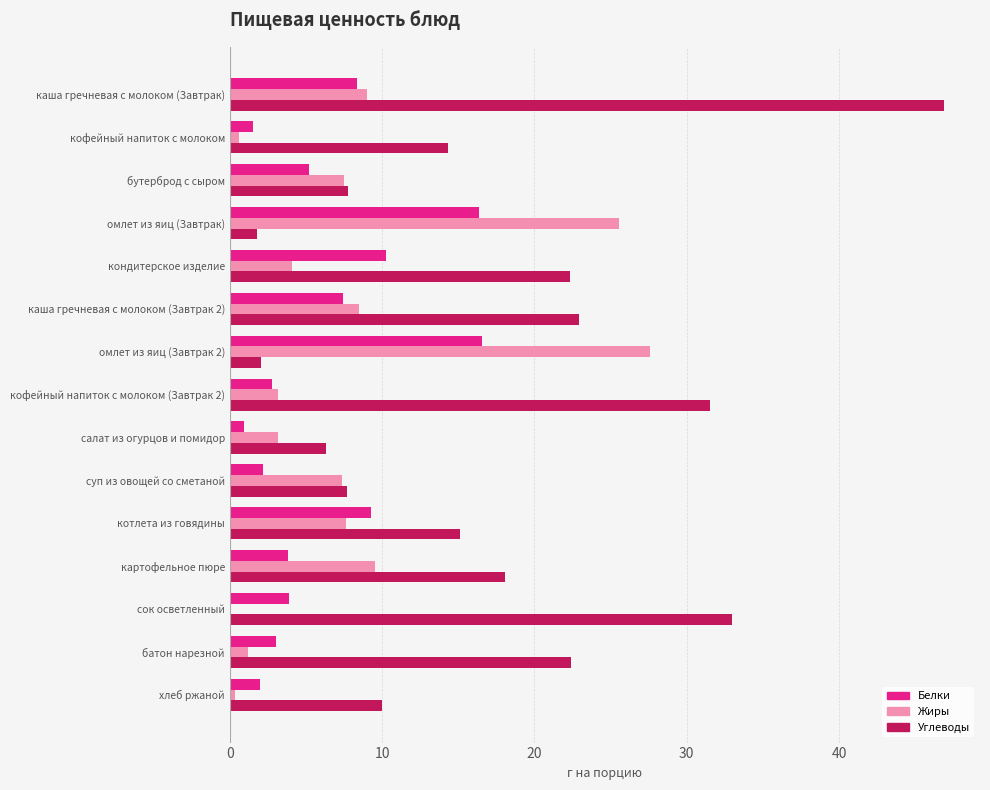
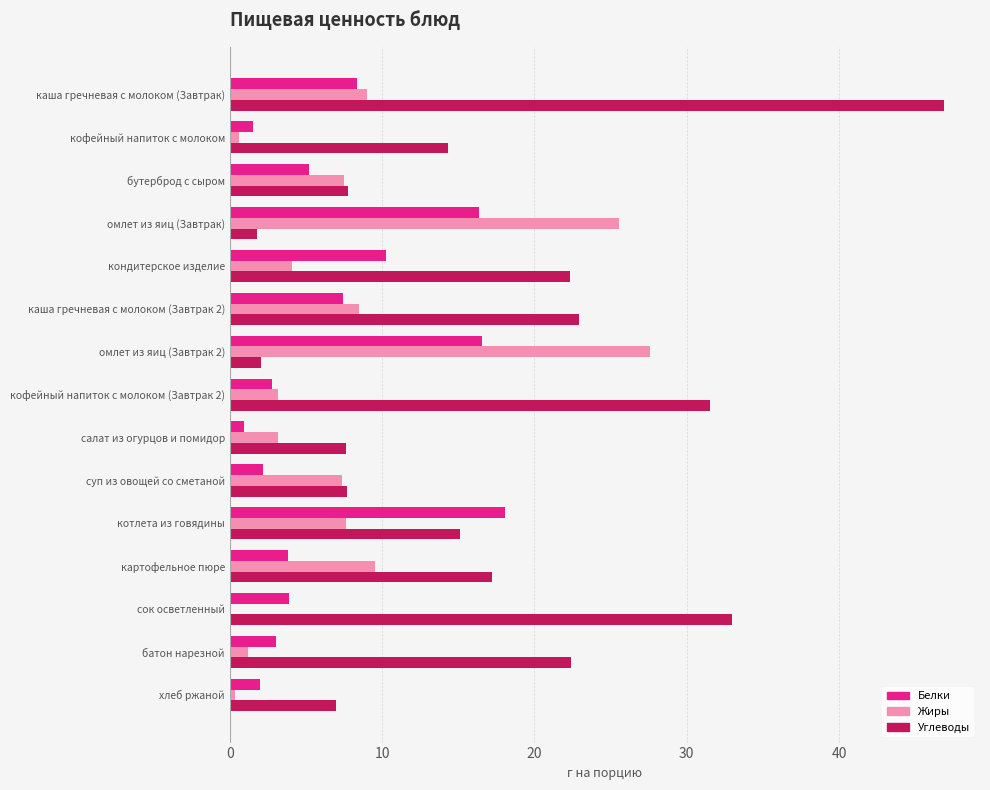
Углеводы, салат из огурцов и помидор: 6.3 -> 7.6
Белки, котлета из говядины: 9.3 -> 18.0
Углеводы, картофельное пюре: 18.0 -> 17.2
Углеводы, хлеб ржаной: 10.0 -> 7.0
